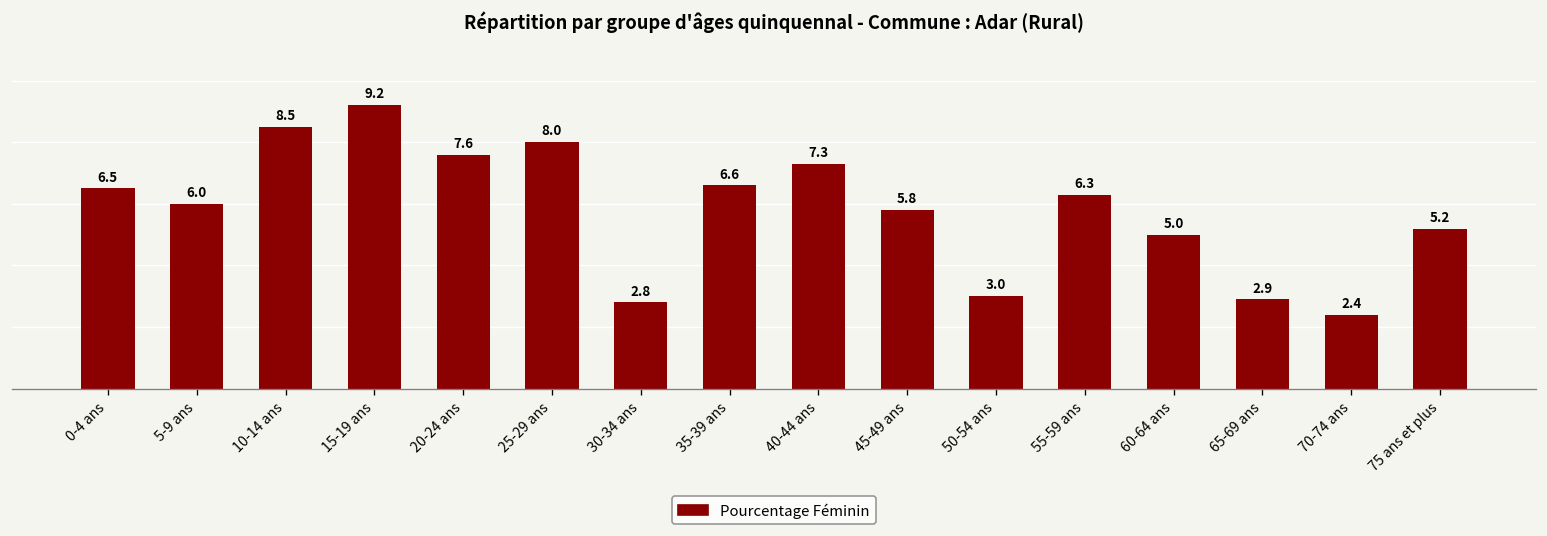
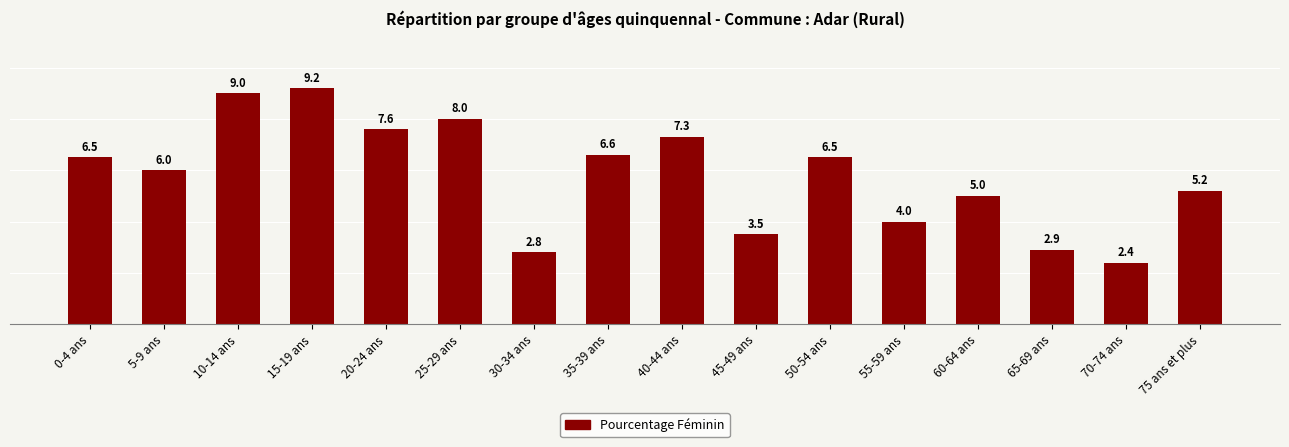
10-14 ans: 8.5 -> 9.0
45-49 ans: 5.8 -> 3.5
50-54 ans: 3.0 -> 6.5
55-59 ans: 6.3 -> 4.0
